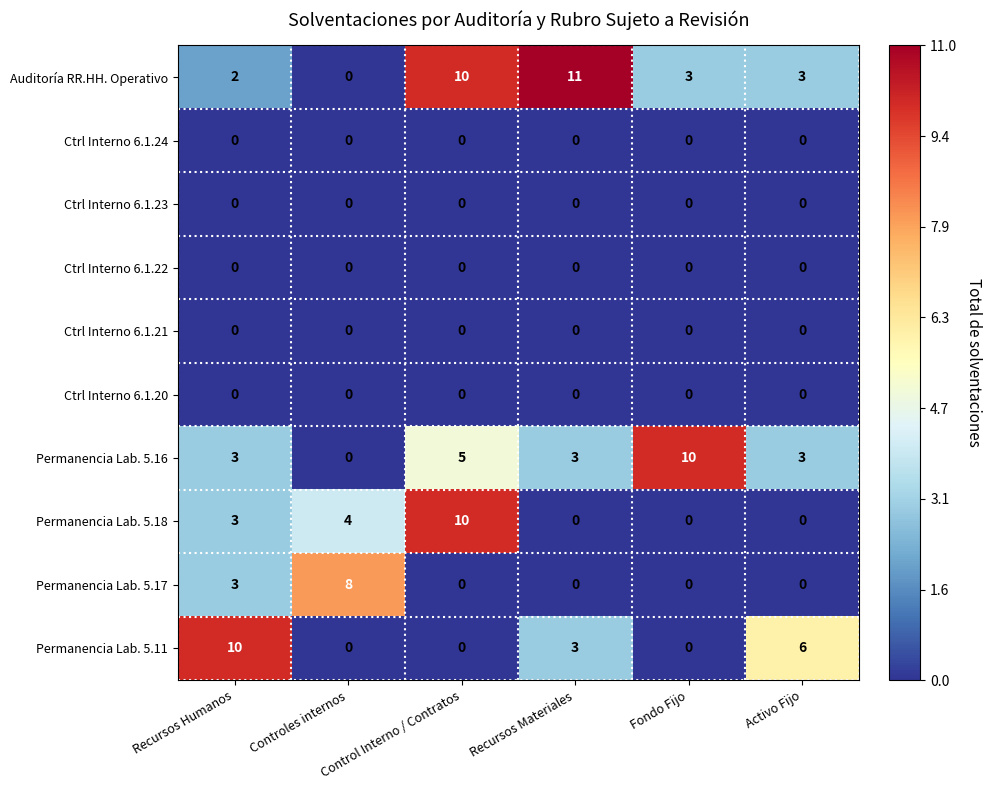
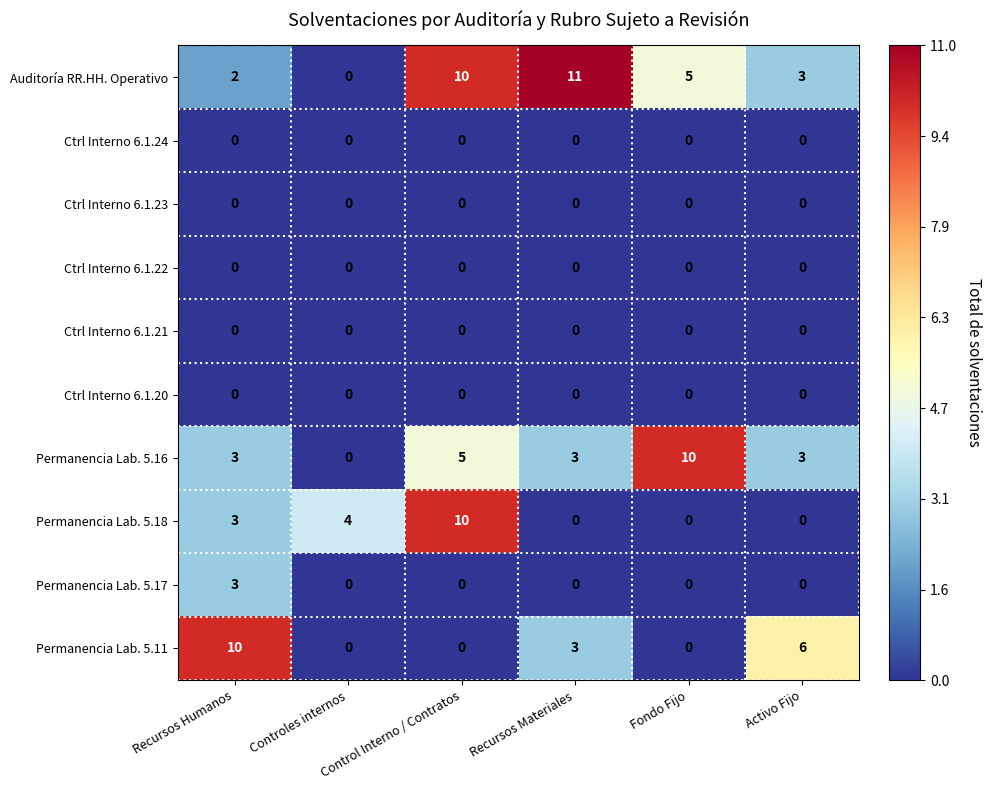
Auditoría RR.HH. Operativo, Fondo Fijo: 3 -> 5
Permanencia Lab. 5.17, Controles internos: 8 -> 0
